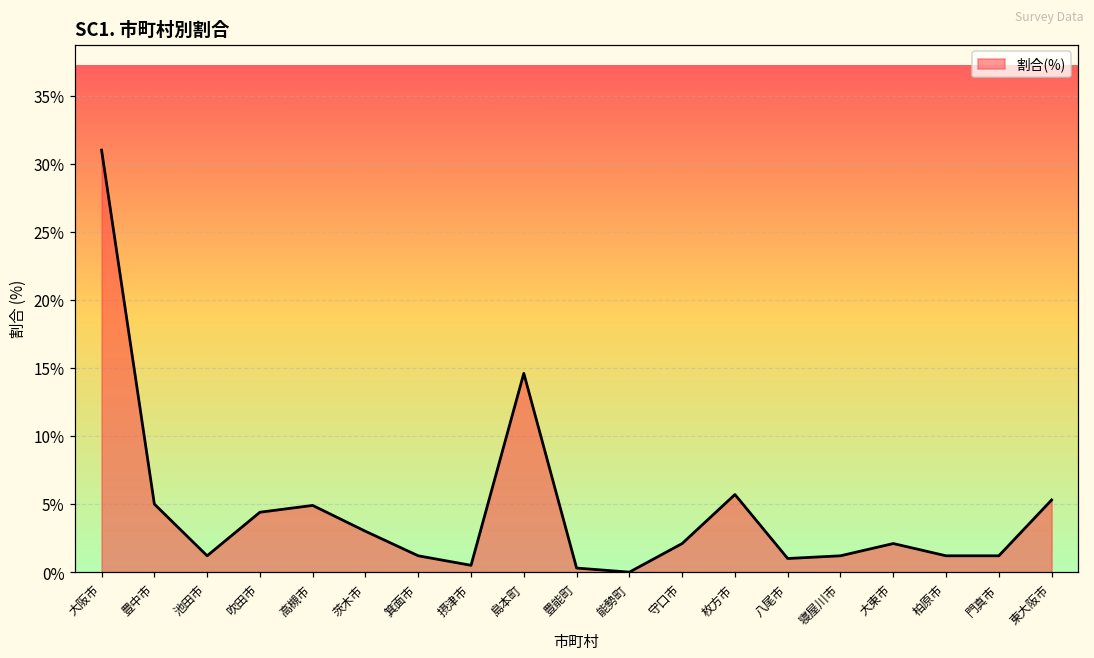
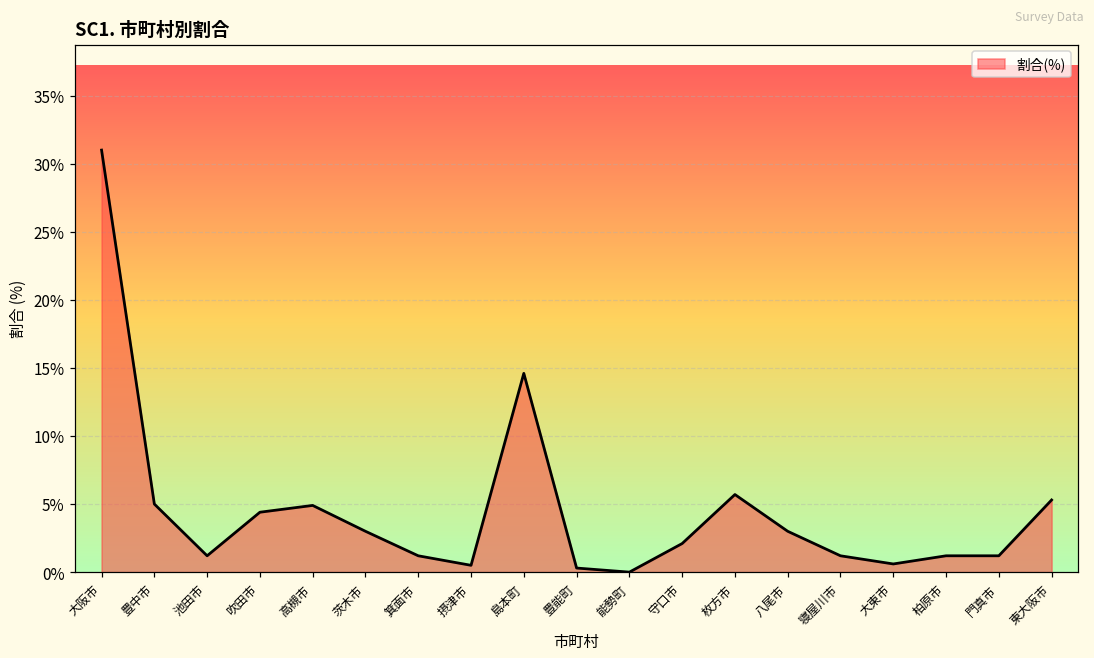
八尾市: 1% -> 3%
大東市: 2.1% -> 0.6%
